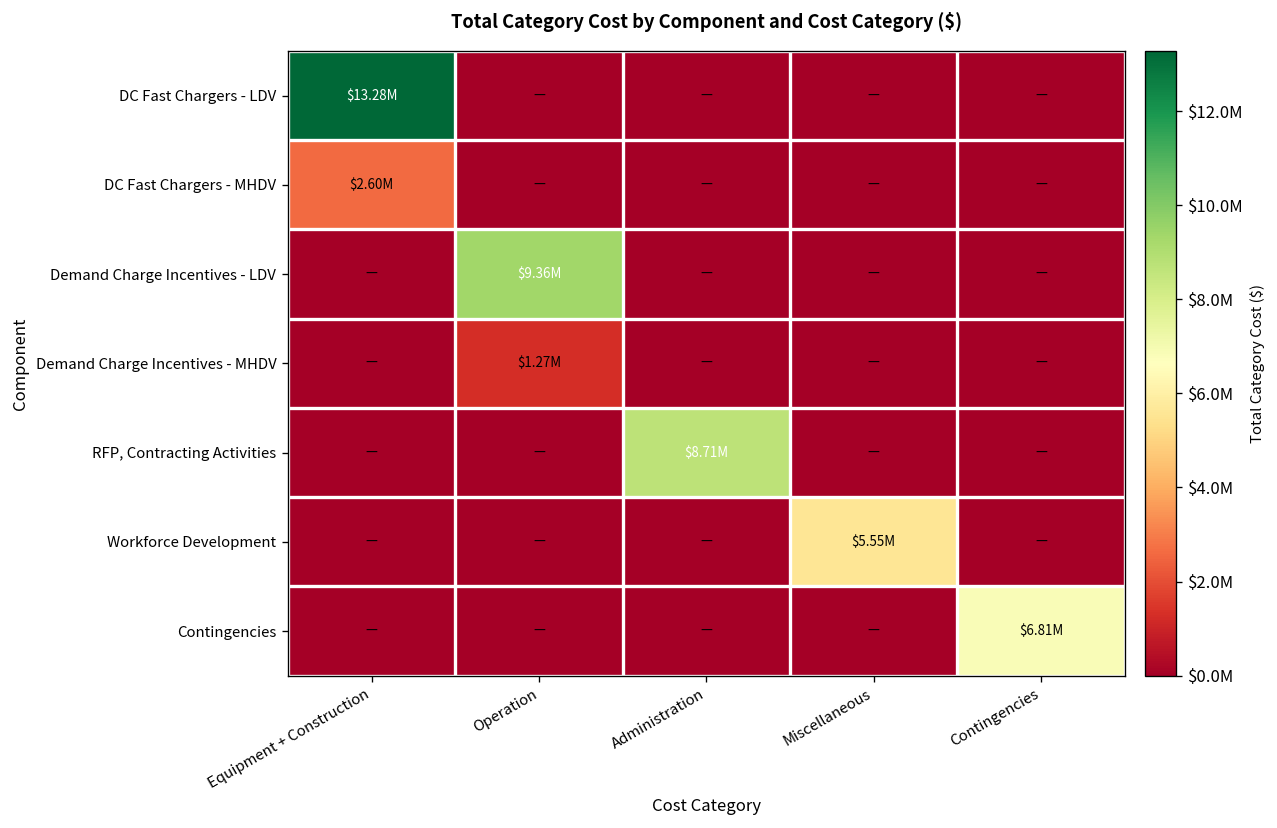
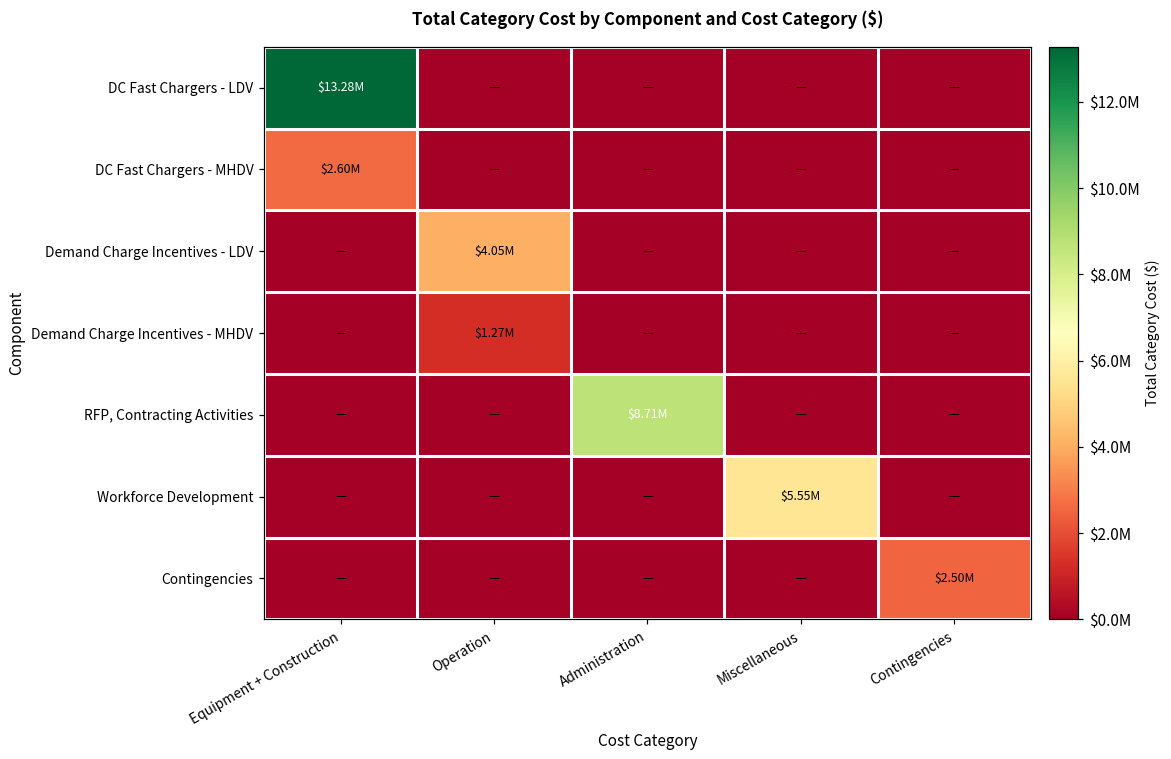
Demand Charge Incentives - LDV, Operation: $9.36M -> $4.05M
Contingencies, Contingencies: $6.81M -> $2.50M
